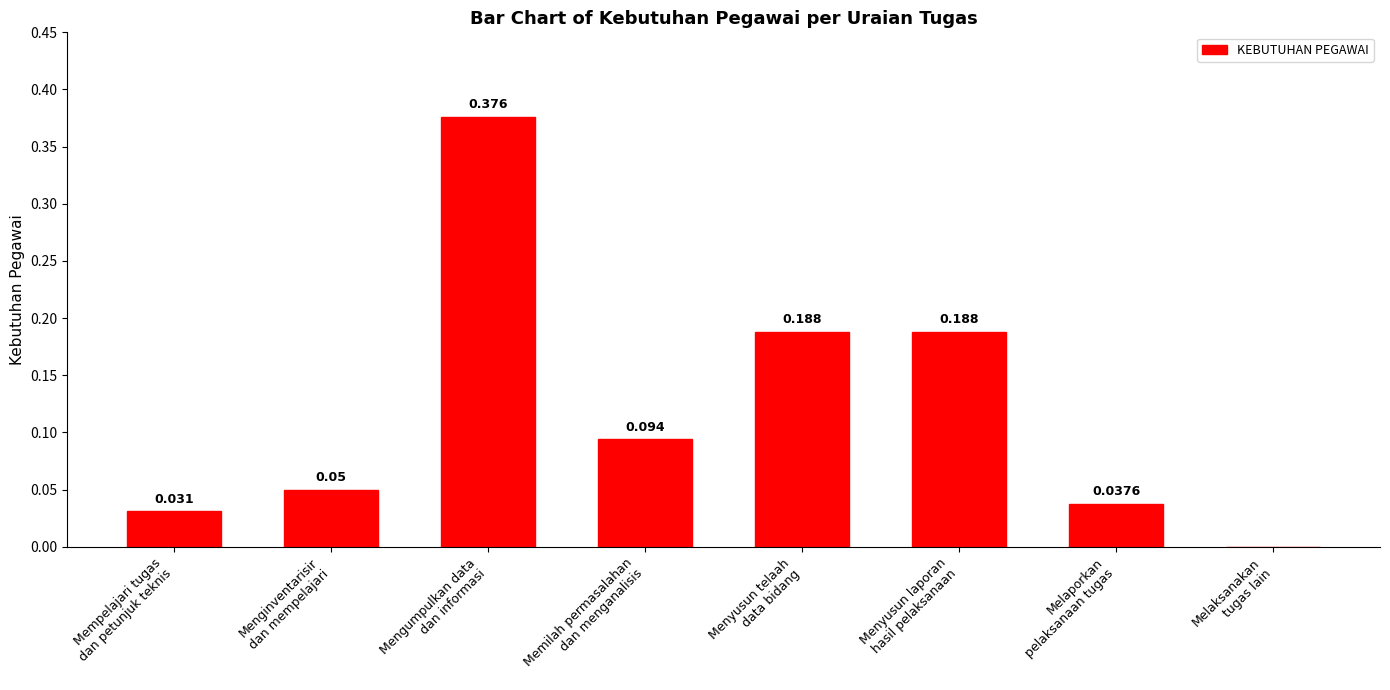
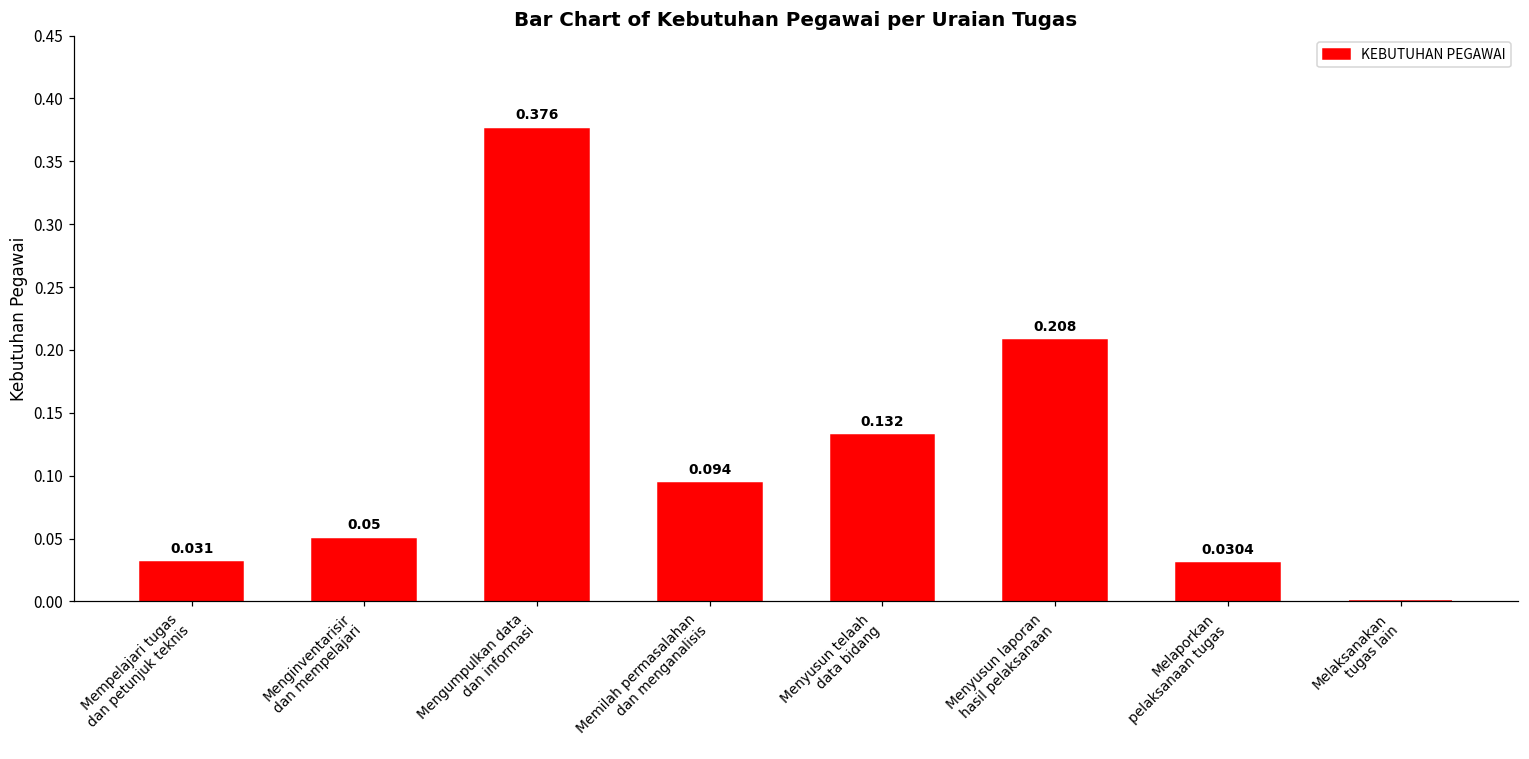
Menyusun telaah data bidang: 0.188 -> 0.132
Menyusun laporan hasil pelaksanaan: 0.188 -> 0.208
Melaporkan pelaksanaan tugas: 0.0376 -> 0.0304
